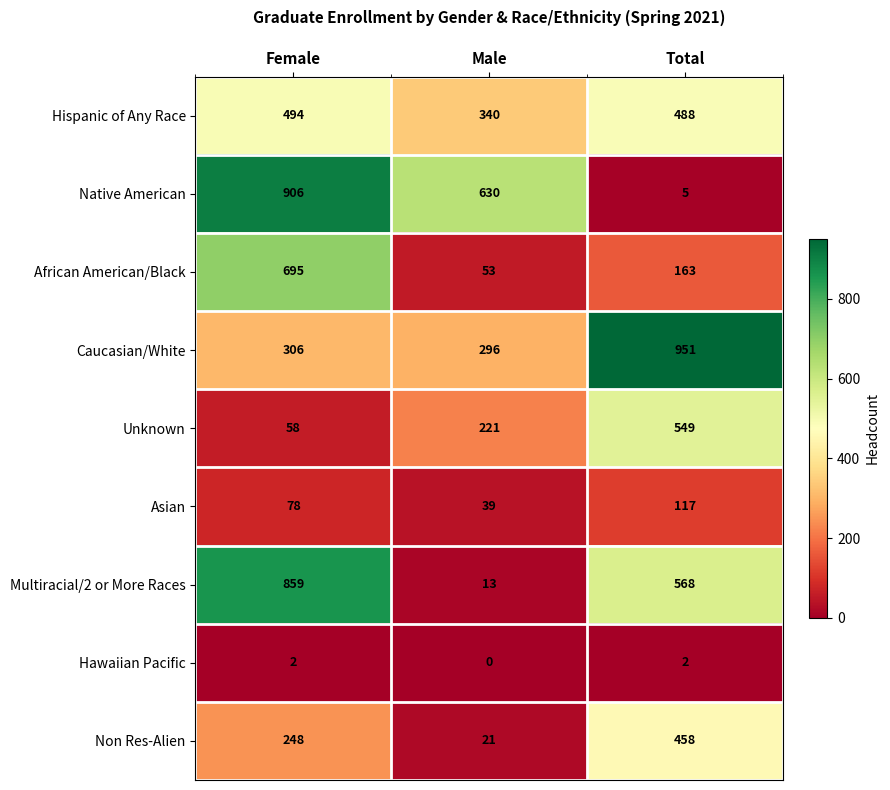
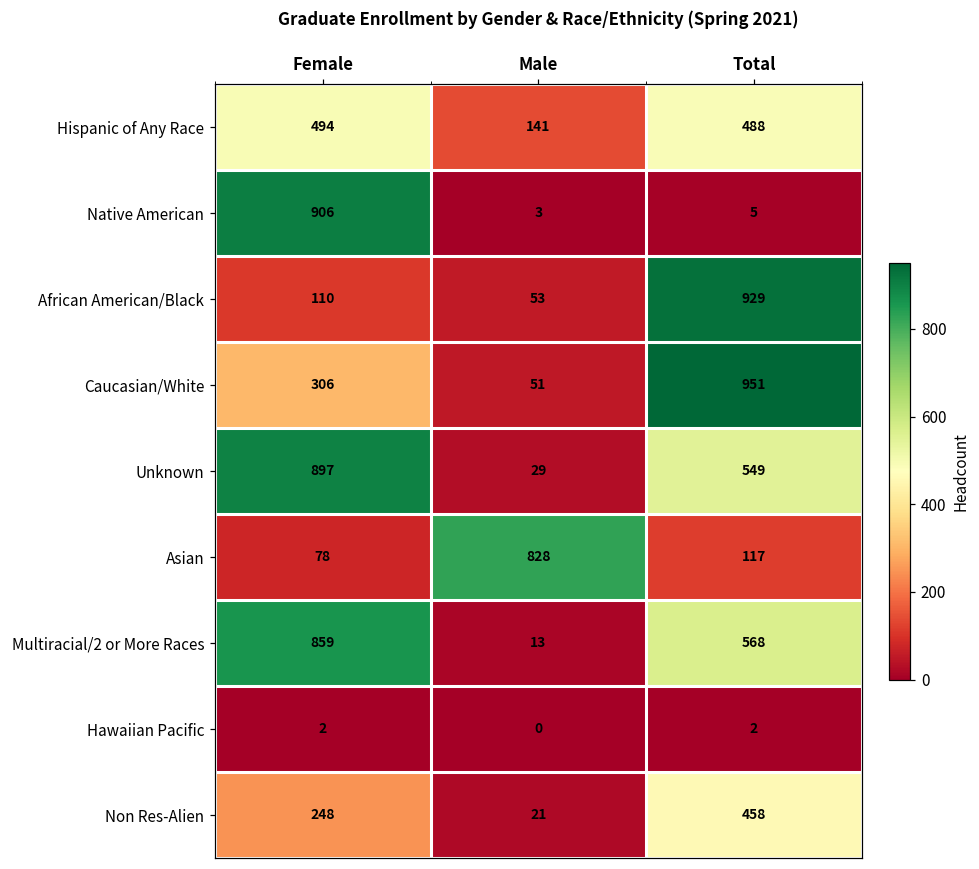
Hispanic of Any Race, Male: 340 -> 141
Native American, Male: 630 -> 3
African American/Black, Female: 695 -> 110
African American/Black, Total: 163 -> 929
Caucasian/White, Male: 296 -> 51
Unknown, Female: 58 -> 897
Unknown, Male: 221 -> 29
Asian, Male: 39 -> 828
